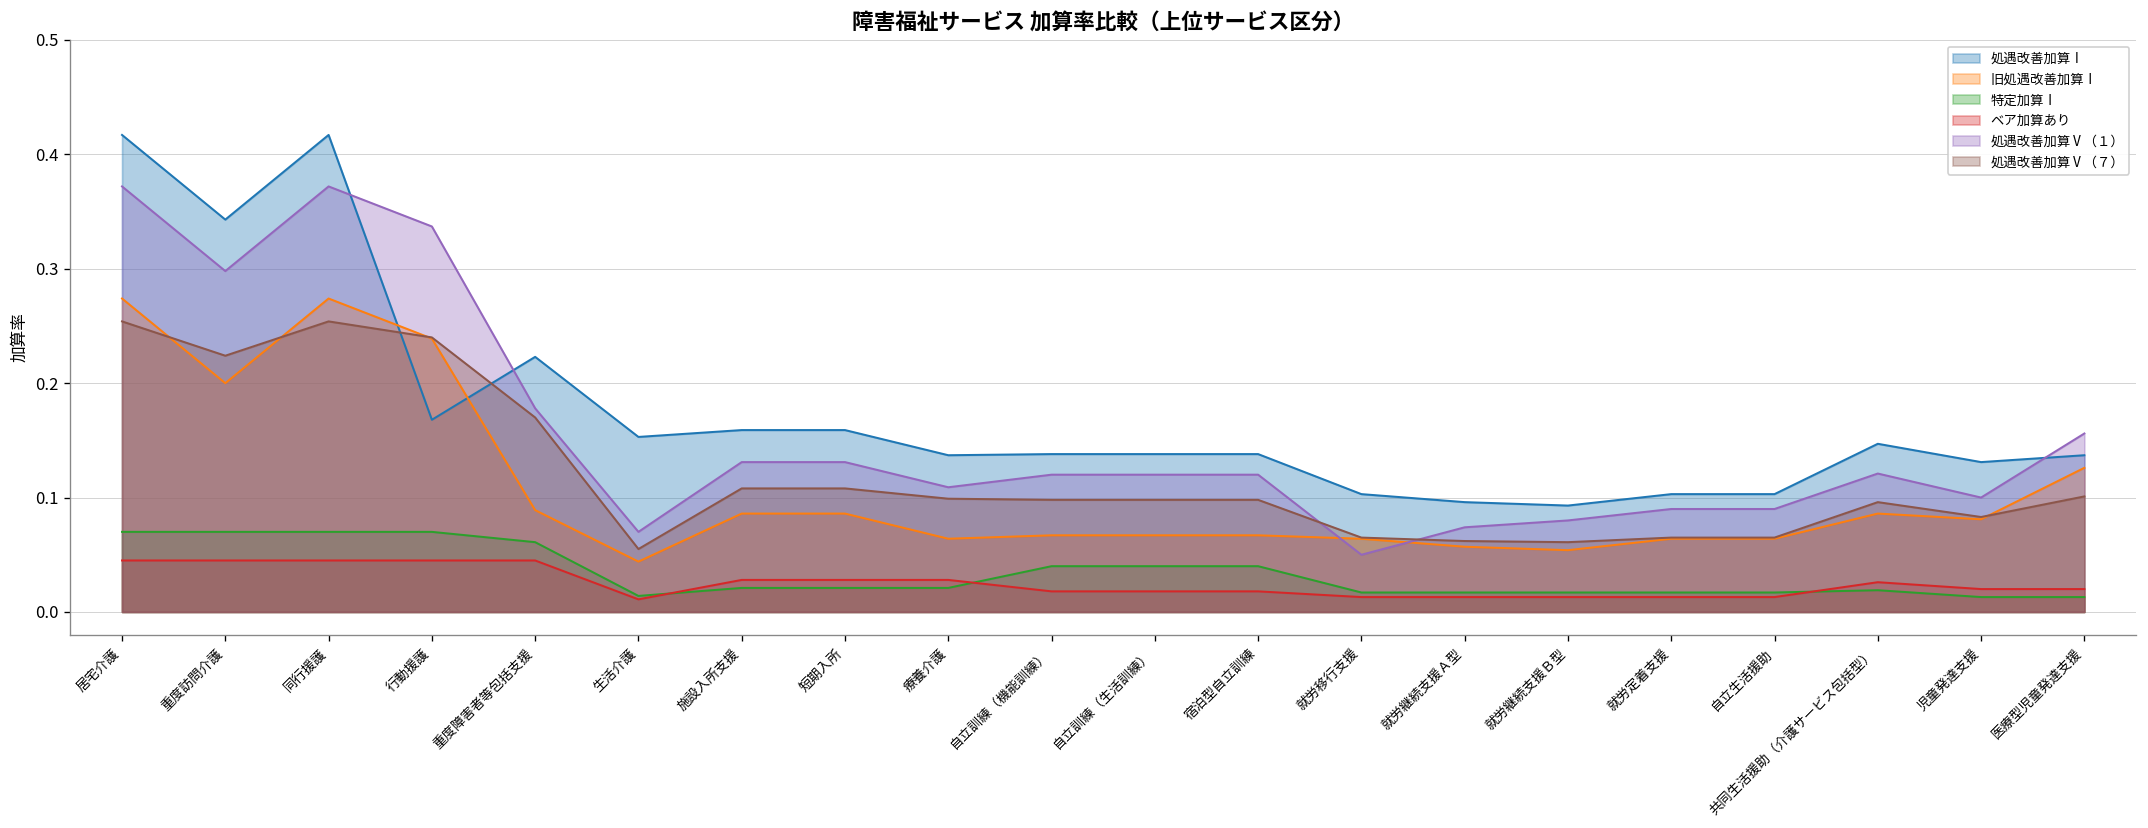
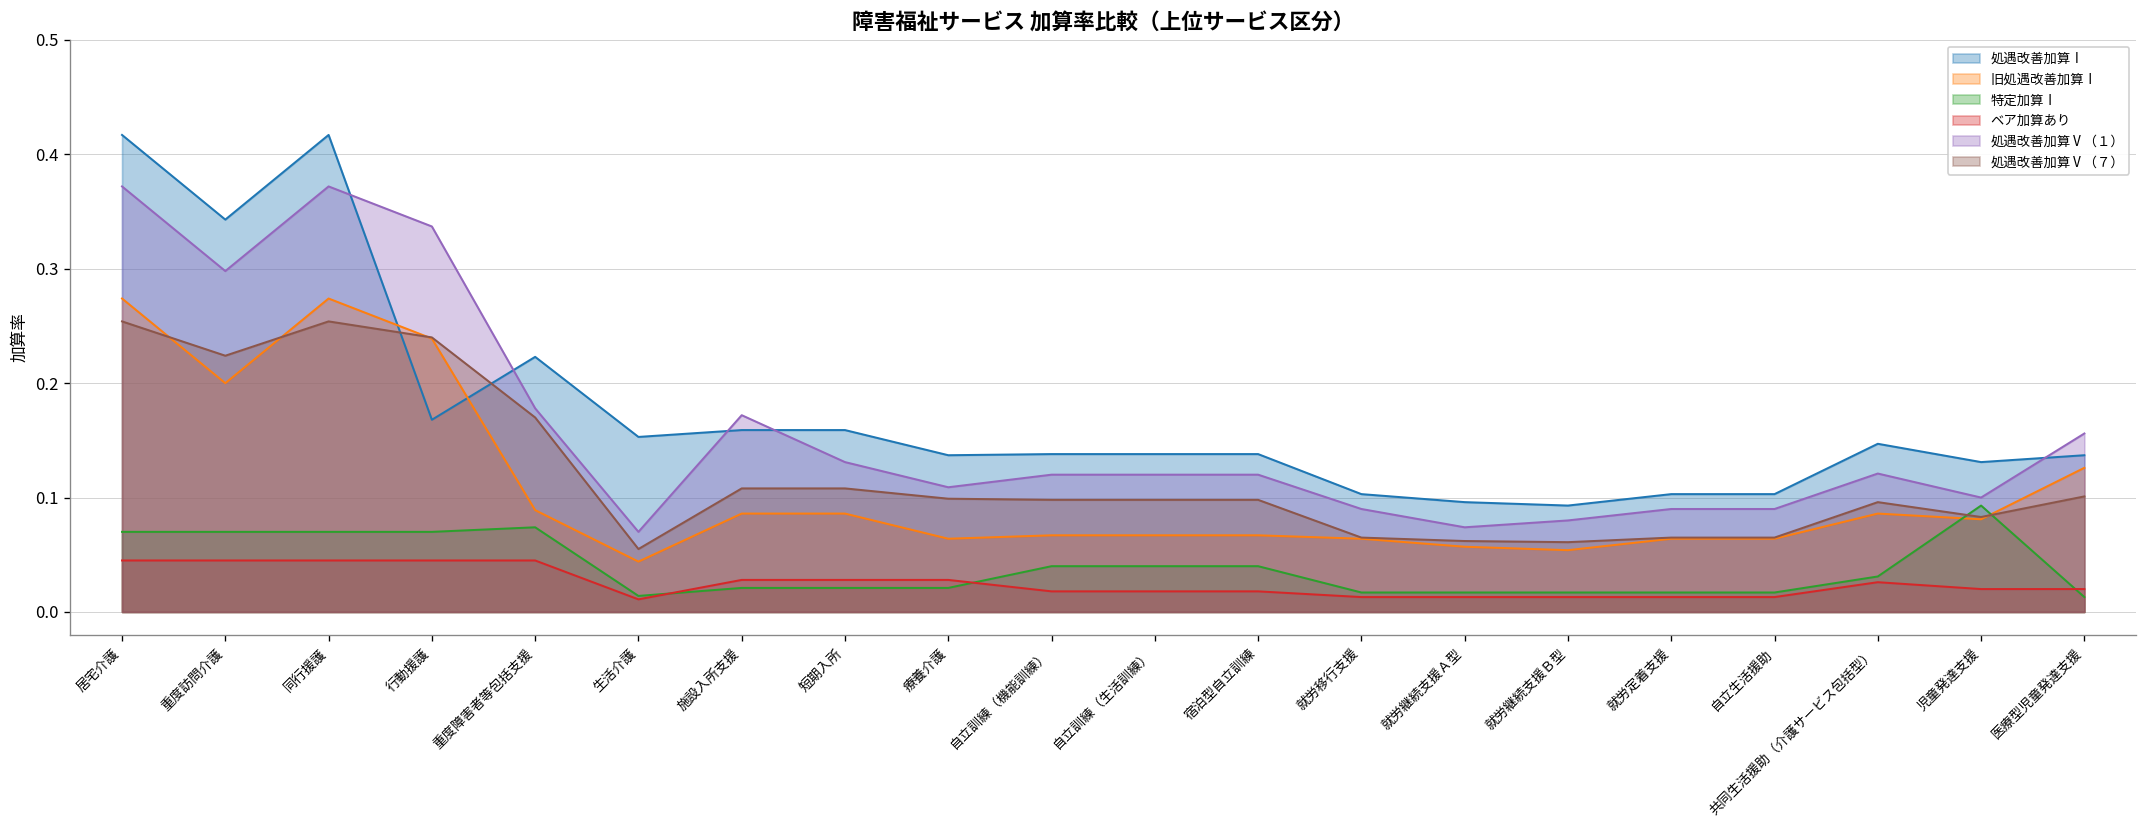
特定加算Ⅰ, 重度障害者等包括支援: 0.06 -> 0.07
処遇改善加算Ⅴ（１）, 施設入所支援: 0.13 -> 0.17
処遇改善加算Ⅴ（１）, 就労移行支援: 0.05 -> 0.09
特定加算Ⅰ, 共同生活援助（介護サービス包括型）: 0.02 -> 0.03
特定加算Ⅰ, 児童発達支援: 0.01 -> 0.09
